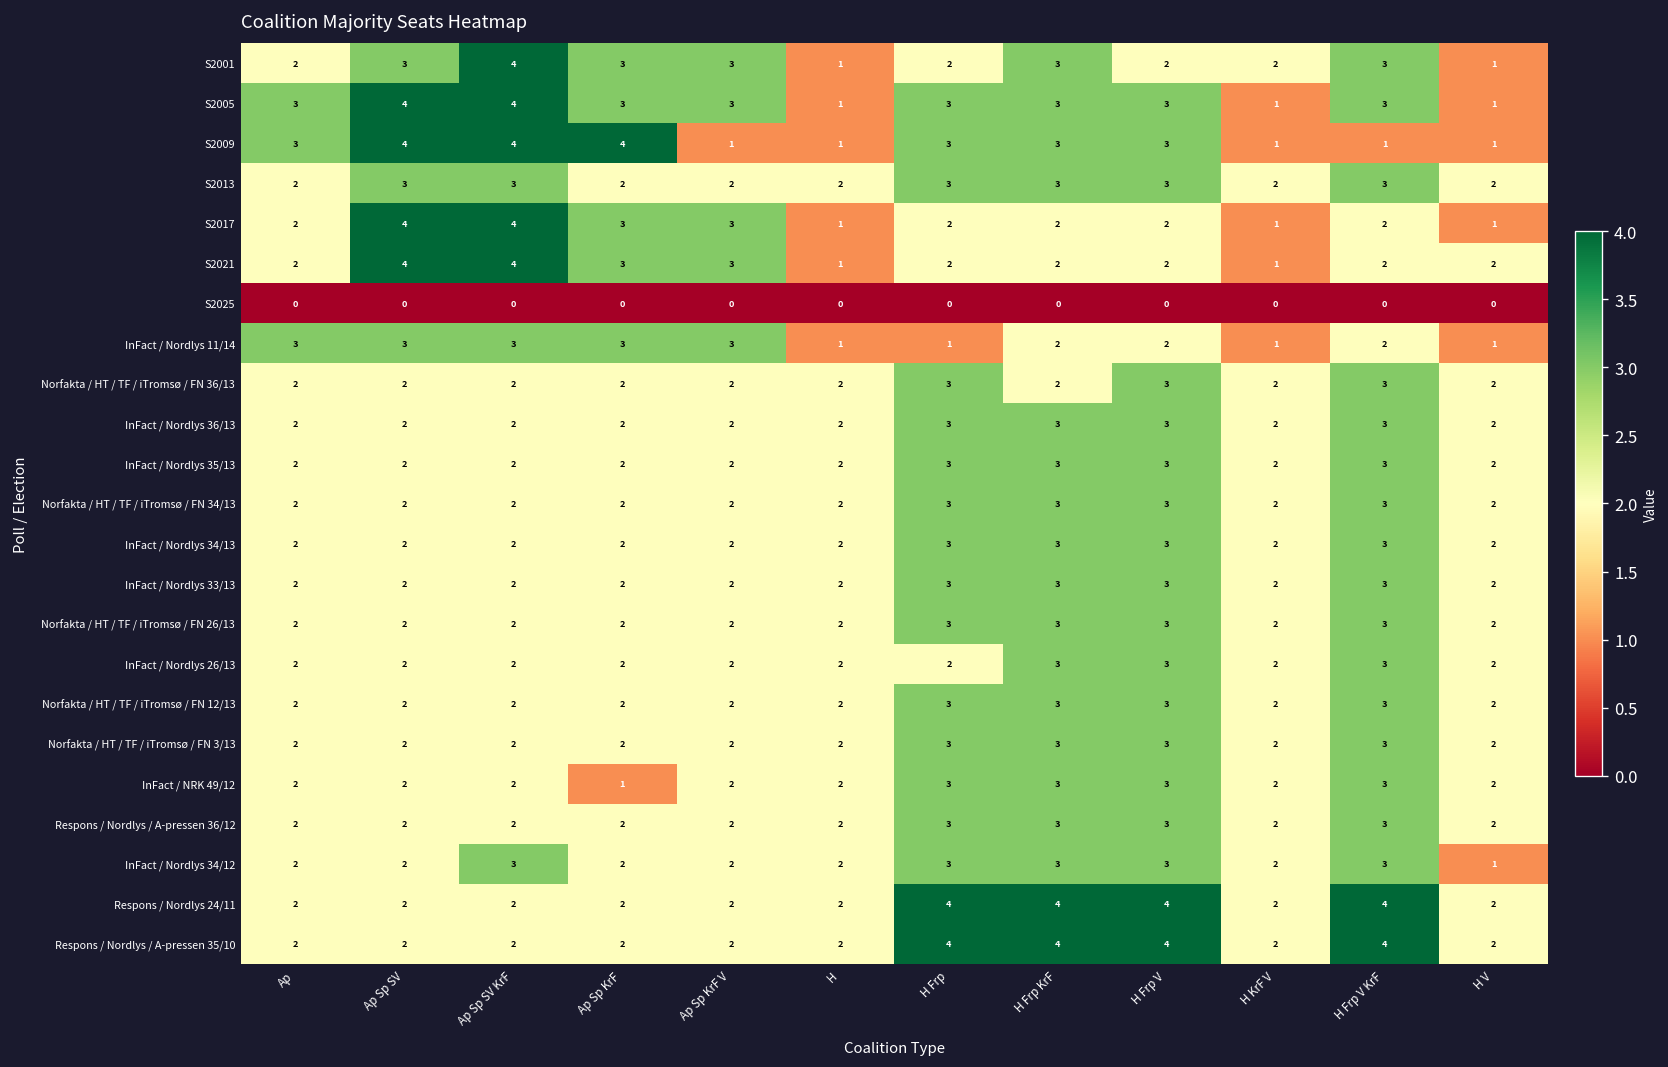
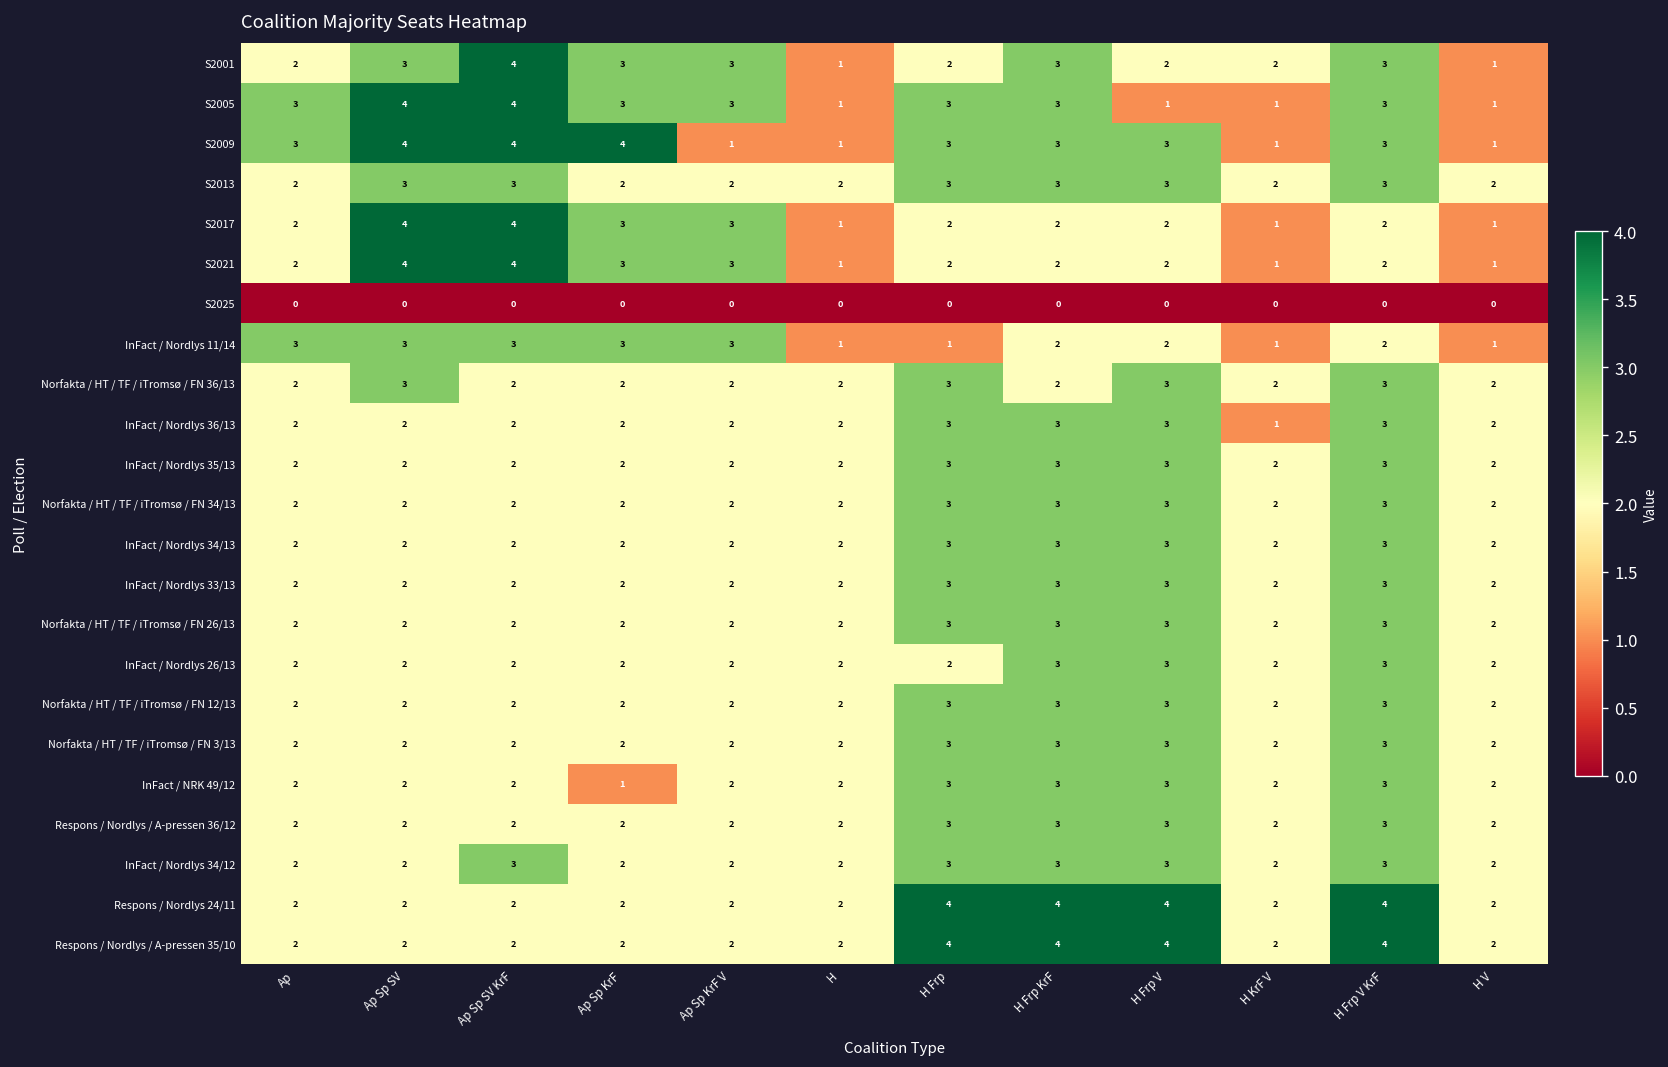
S2005, H Frp V: 3 -> 1
S2009, H Frp V KrF: 1 -> 3
S2021, H V: 2 -> 1
Norfakta / HT / TF / iTromsø / FN 36/13, Ap Sp SV: 2 -> 3
InFact / Nordlys 36/13, H KrF V: 2 -> 1
InFact / Nordlys 34/12, H V: 1 -> 2
